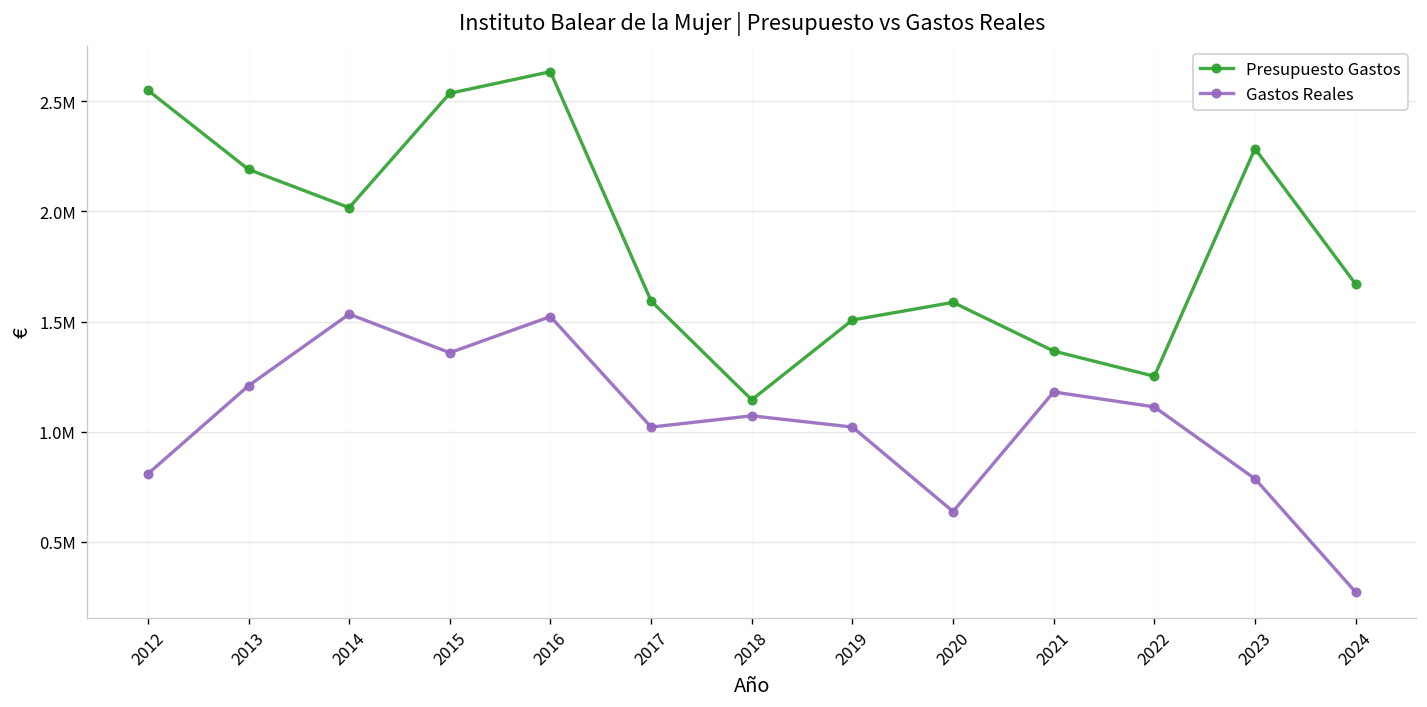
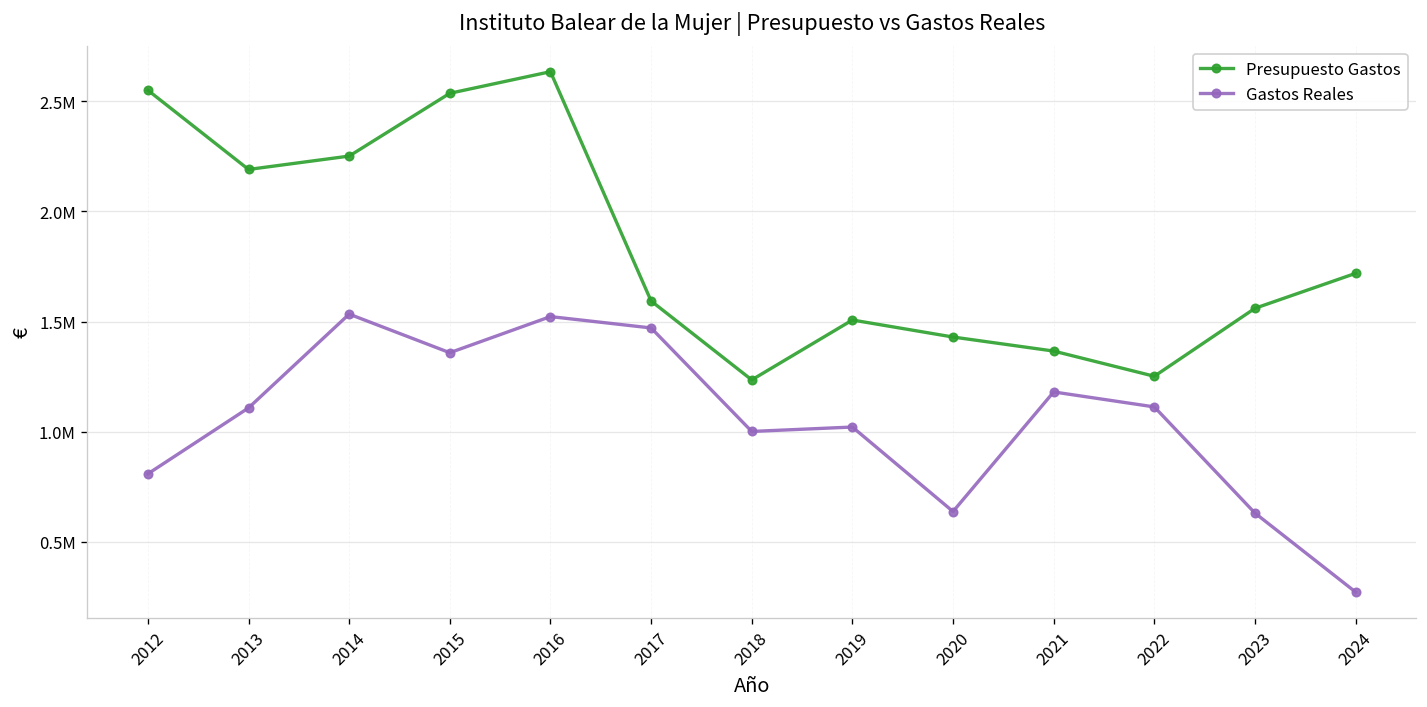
Gastos Reales, 2013: 1210000 -> 1110000
Presupuesto Gastos, 2014: 2020000 -> 2250000
Gastos Reales, 2017: 1020000 -> 1470000
Presupuesto Gastos, 2018: 1150000 -> 1240000
Gastos Reales, 2018: 1070000 -> 1000000
Presupuesto Gastos, 2020: 1590000 -> 1430000
Presupuesto Gastos, 2023: 2290000 -> 1560000
Gastos Reales, 2023: 790000 -> 630000
Presupuesto Gastos, 2024: 1670000 -> 1720000
